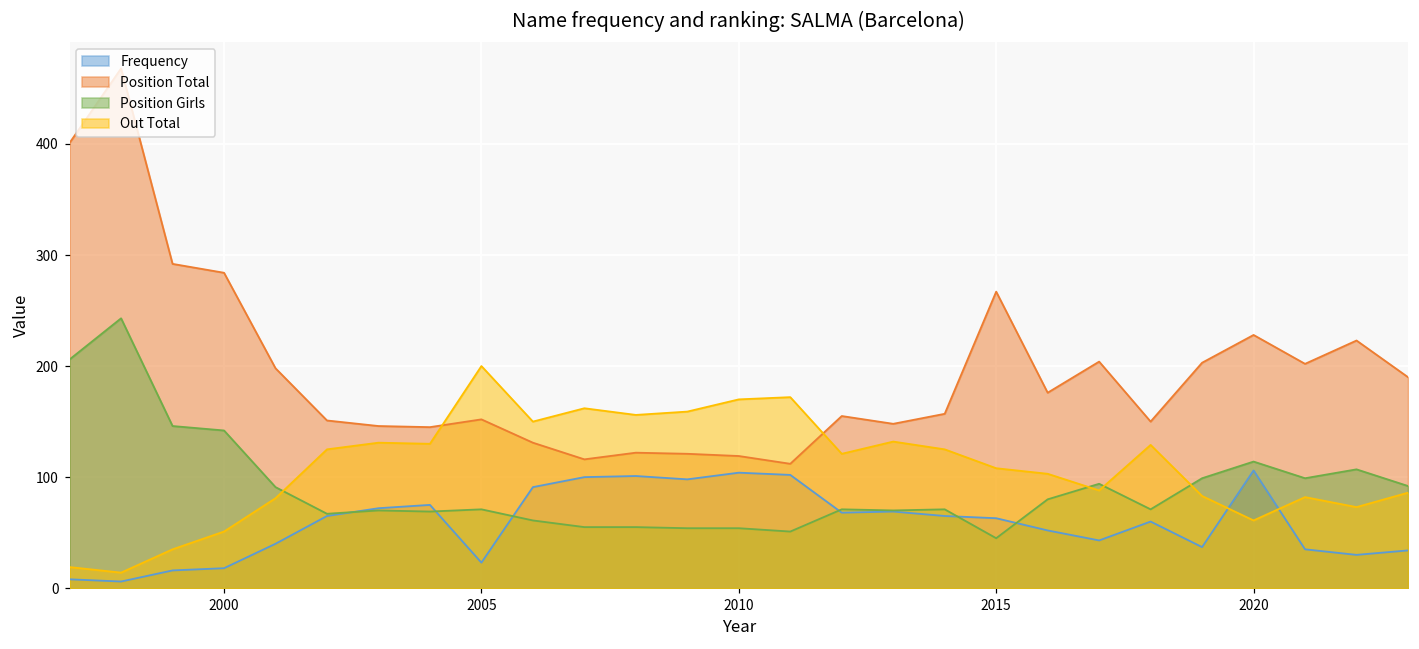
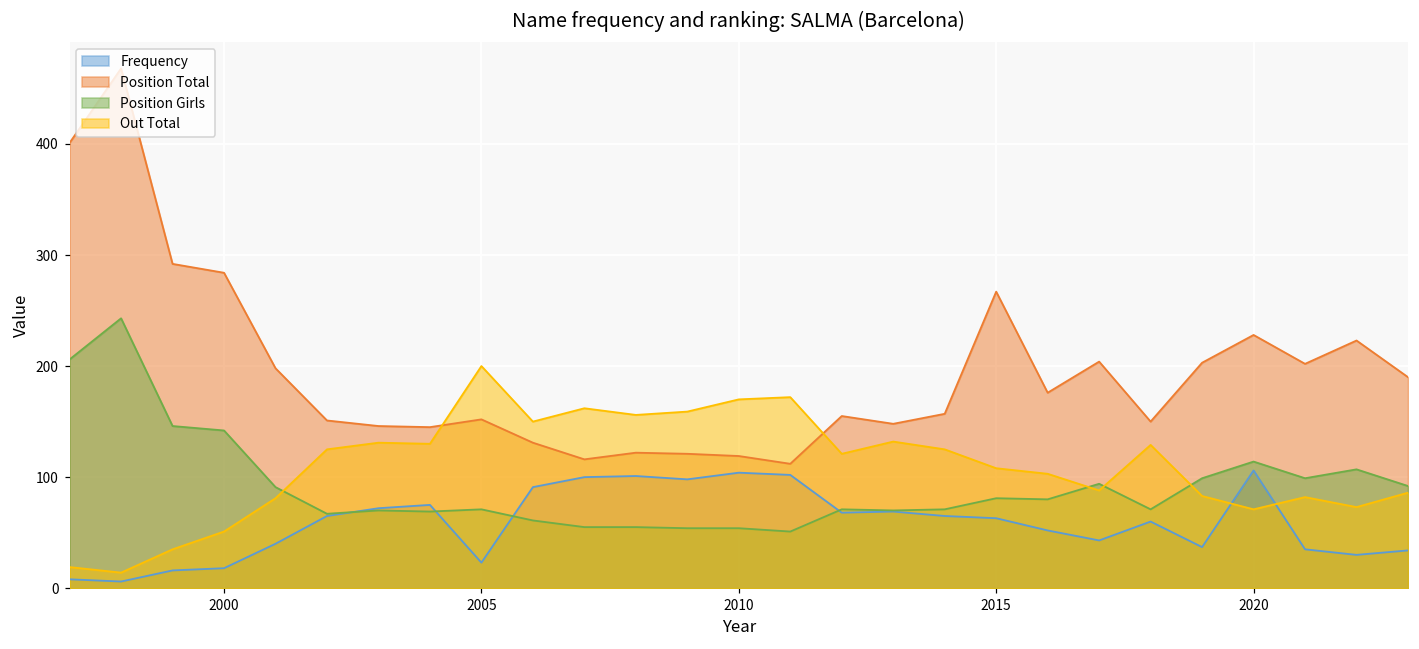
Position Girls, 2015: 45 -> 81
Out Total, 2020: 61 -> 71
